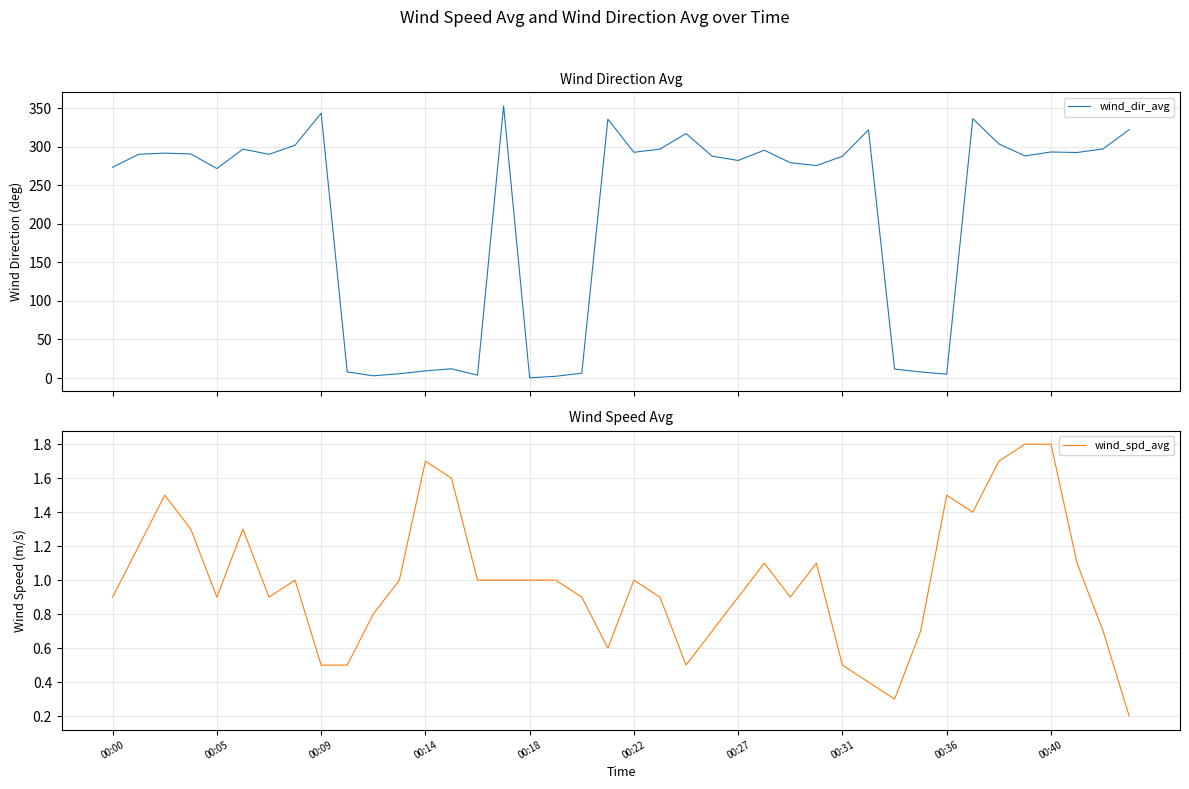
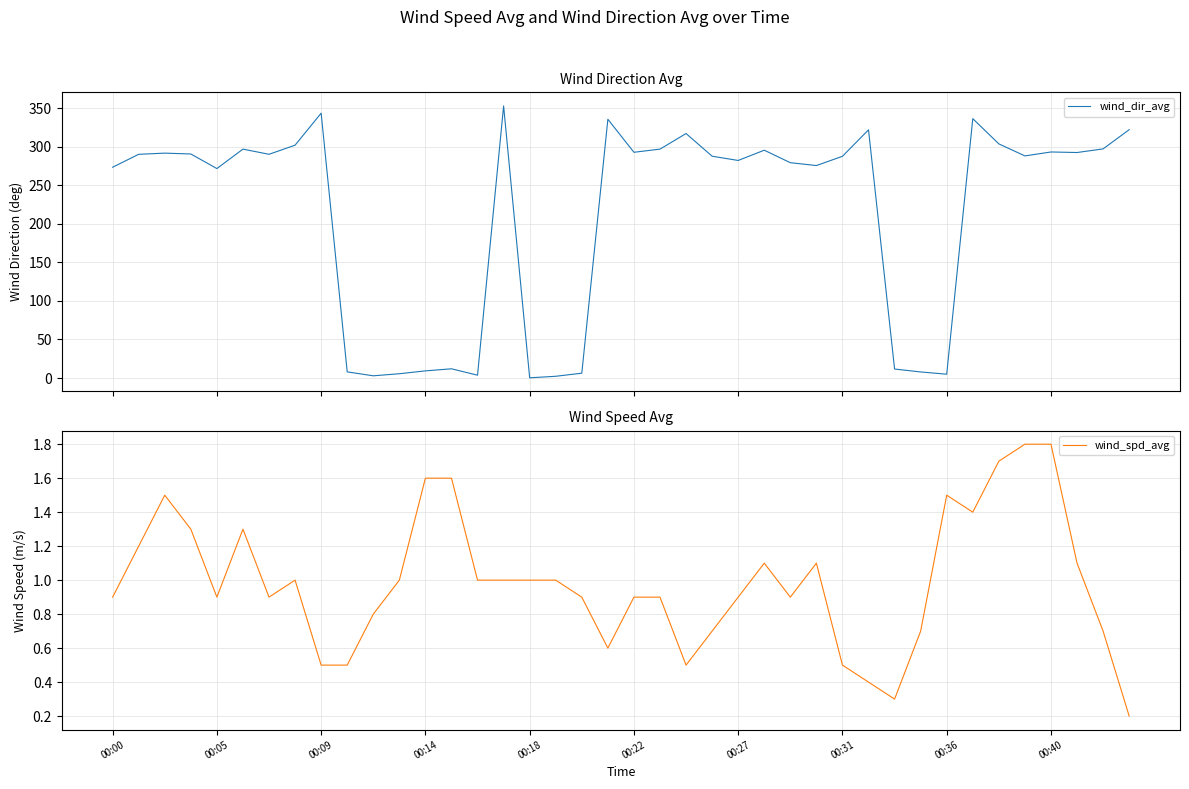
Wind Speed Avg, 00:14: 1.7 -> 1.6
Wind Speed Avg, 00:22: 1.0 -> 0.9
